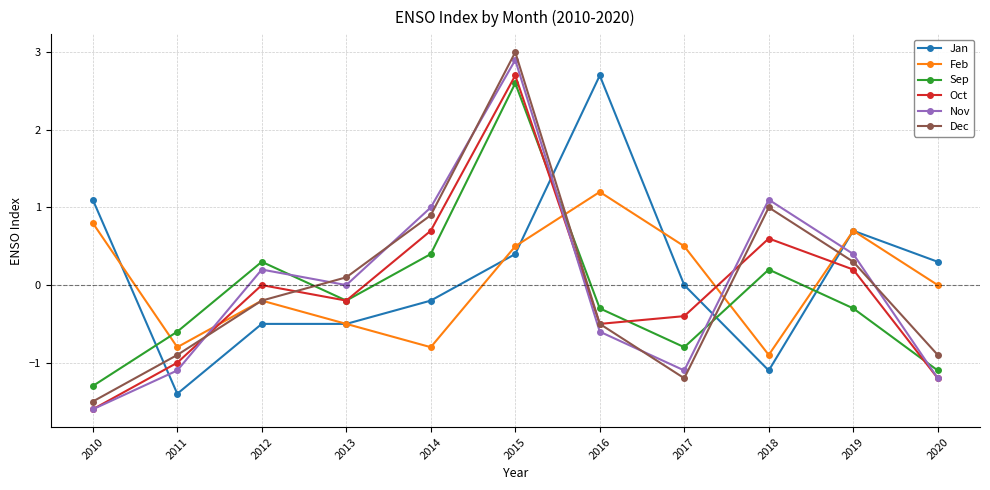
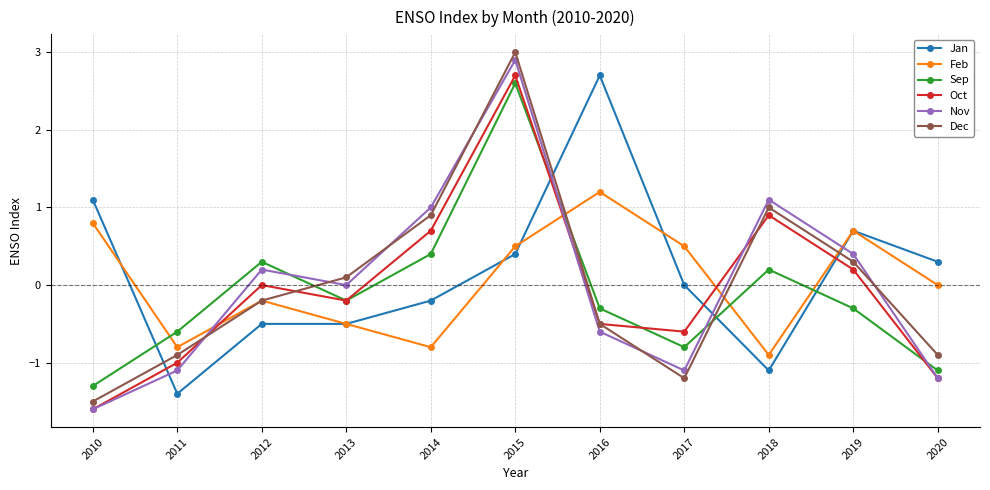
Oct, 2017: -0.4 -> -0.6
Oct, 2018: 0.6 -> 0.9
